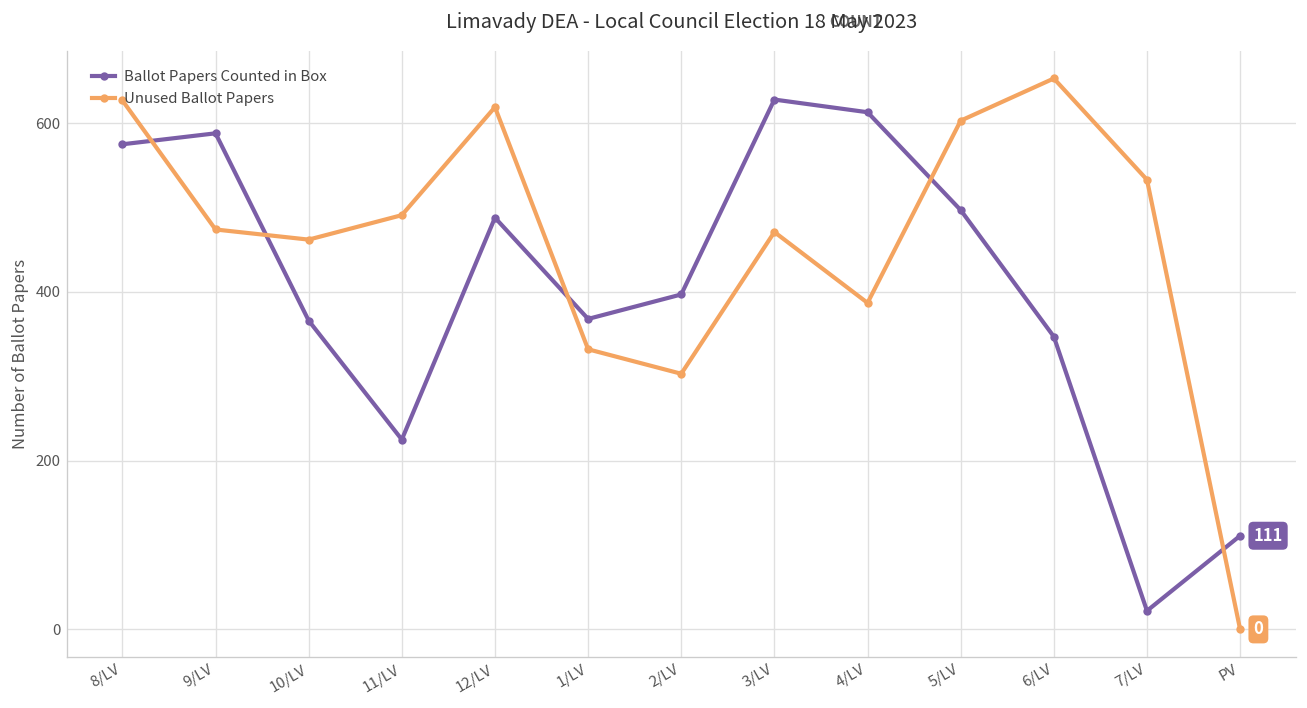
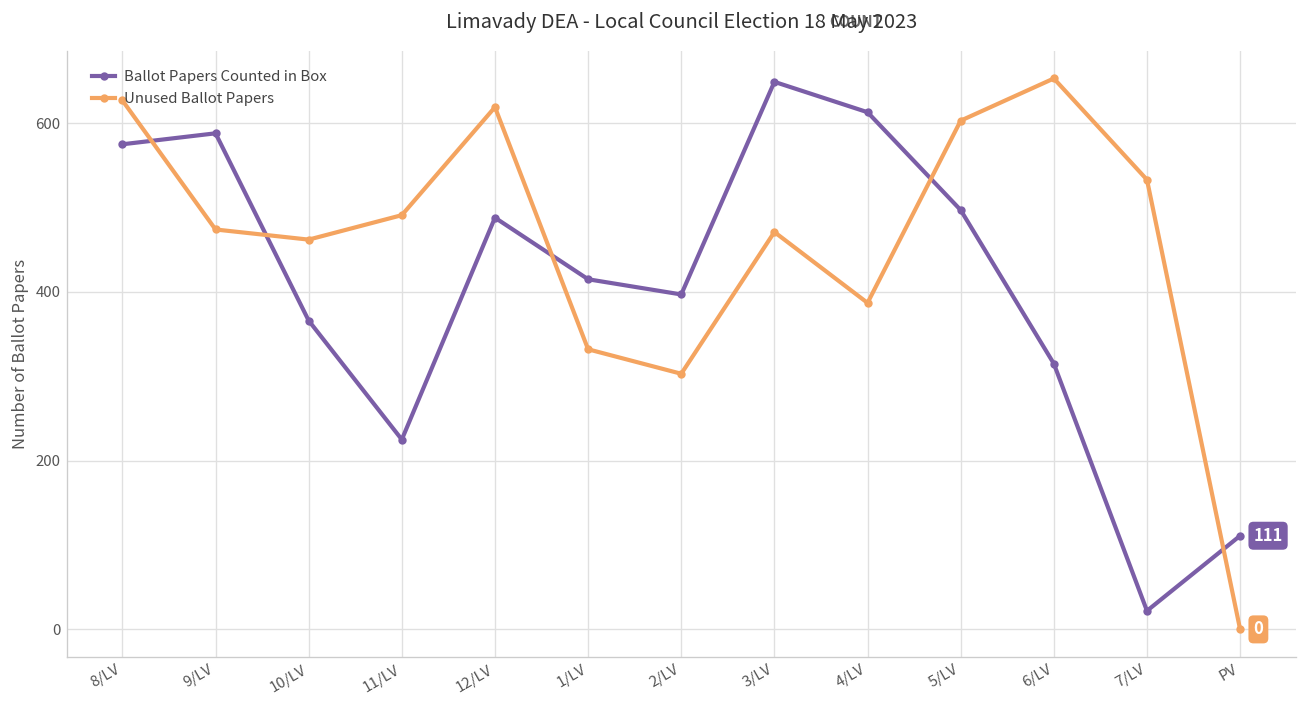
Ballot Papers Counted in Box, 1/LV: 370 -> 420
Ballot Papers Counted in Box, 3/LV: 630 -> 650
Ballot Papers Counted in Box, 6/LV: 350 -> 320
